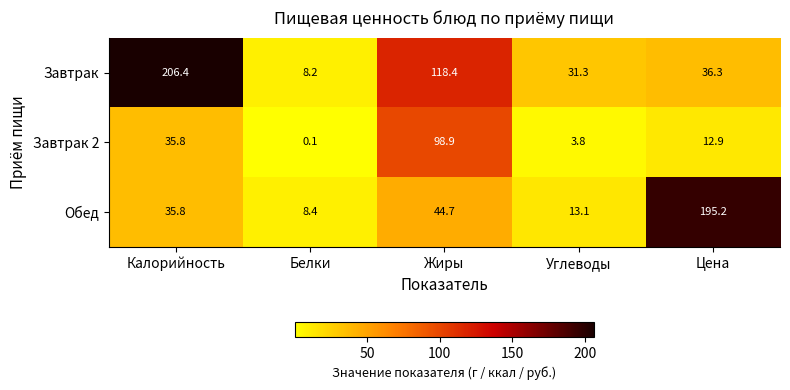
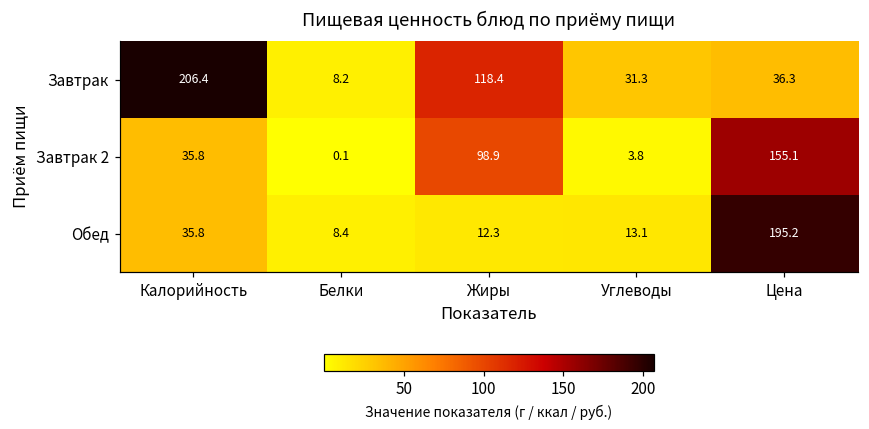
Завтрак 2, Цена: 12.9 -> 155.1
Обед, Жиры: 44.7 -> 12.3
